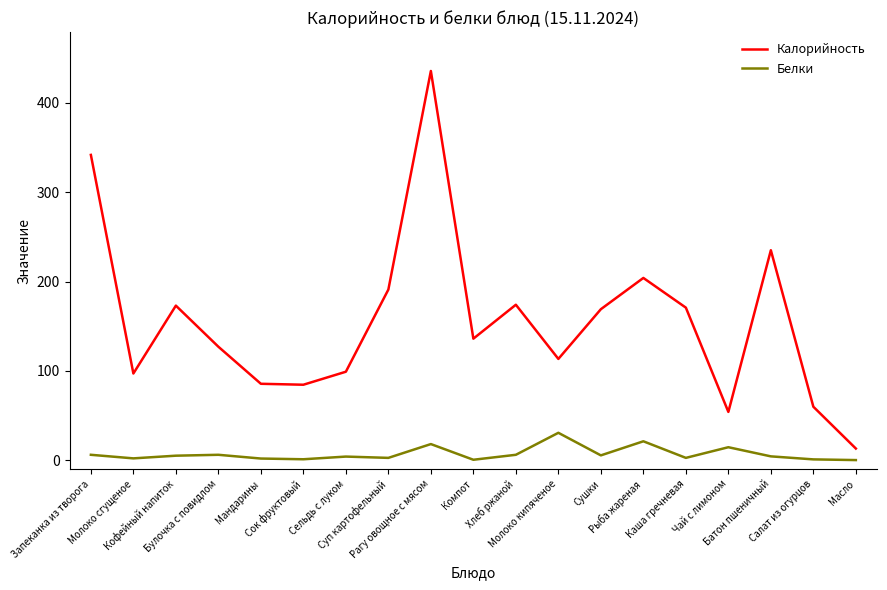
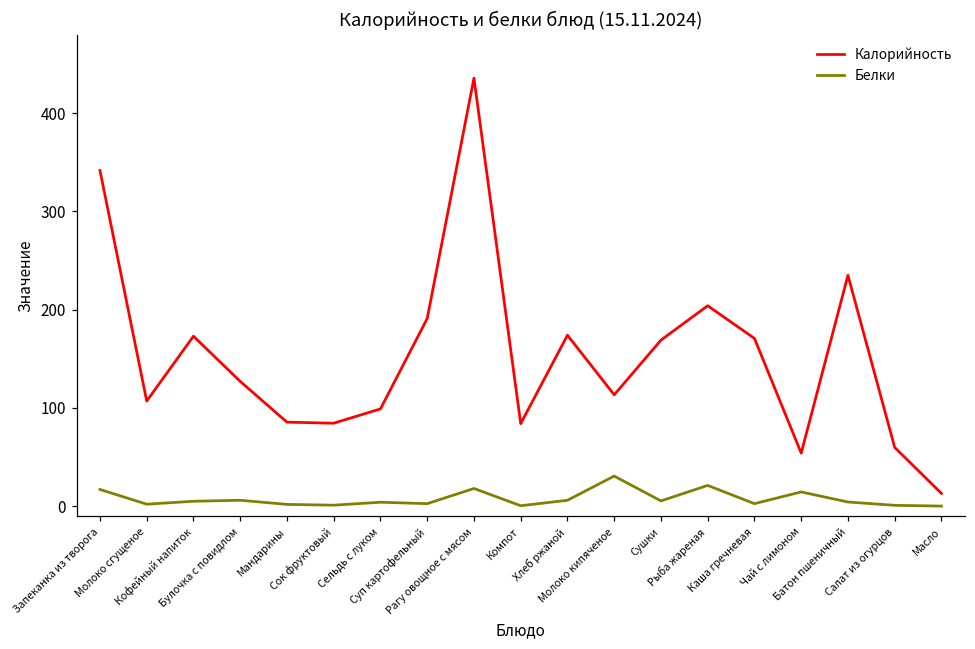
Белки, Запеканка из творога: 10 -> 20
Калорийность, Молоко сгущеное: 100 -> 110
Калорийность, Компот: 140 -> 80
